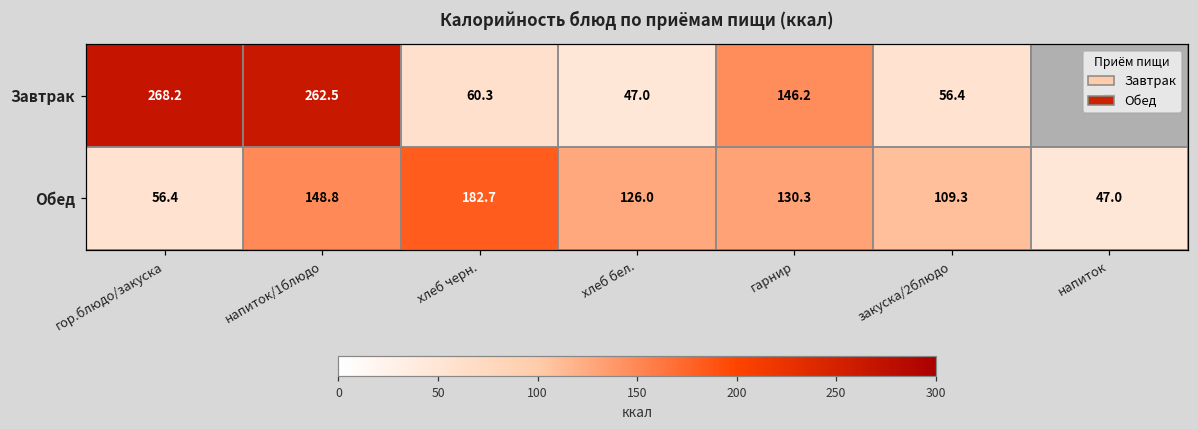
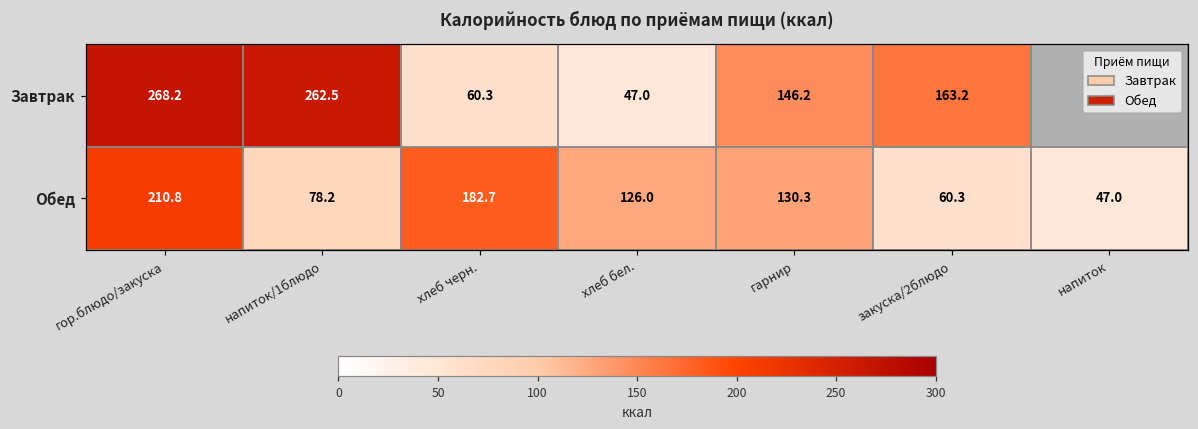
Завтрак, закуска/2блюдо: 56.4 -> 163.2
Обед, гор.блюдо/закуска: 56.4 -> 210.8
Обед, напиток/1блюдо: 148.8 -> 78.2
Обед, закуска/2блюдо: 109.3 -> 60.3
